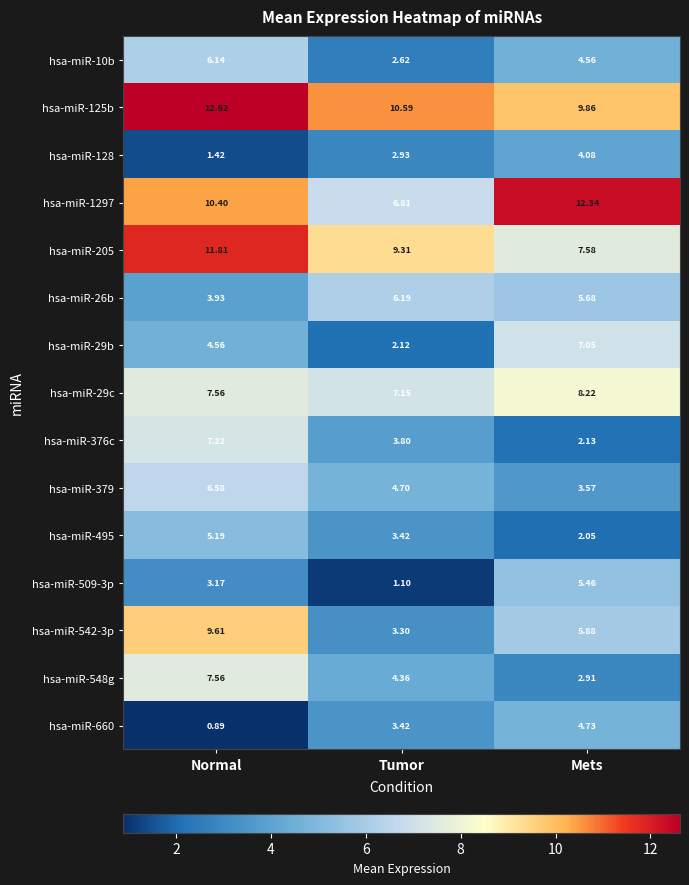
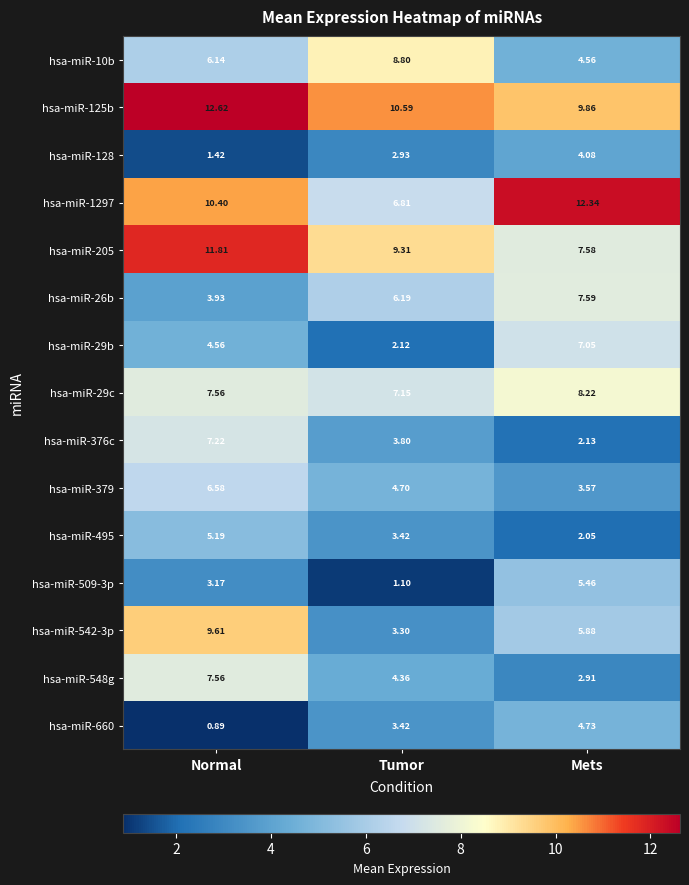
hsa-miR-10b, Tumor: 2.62 -> 8.80
hsa-miR-26b, Mets: 5.68 -> 7.59
